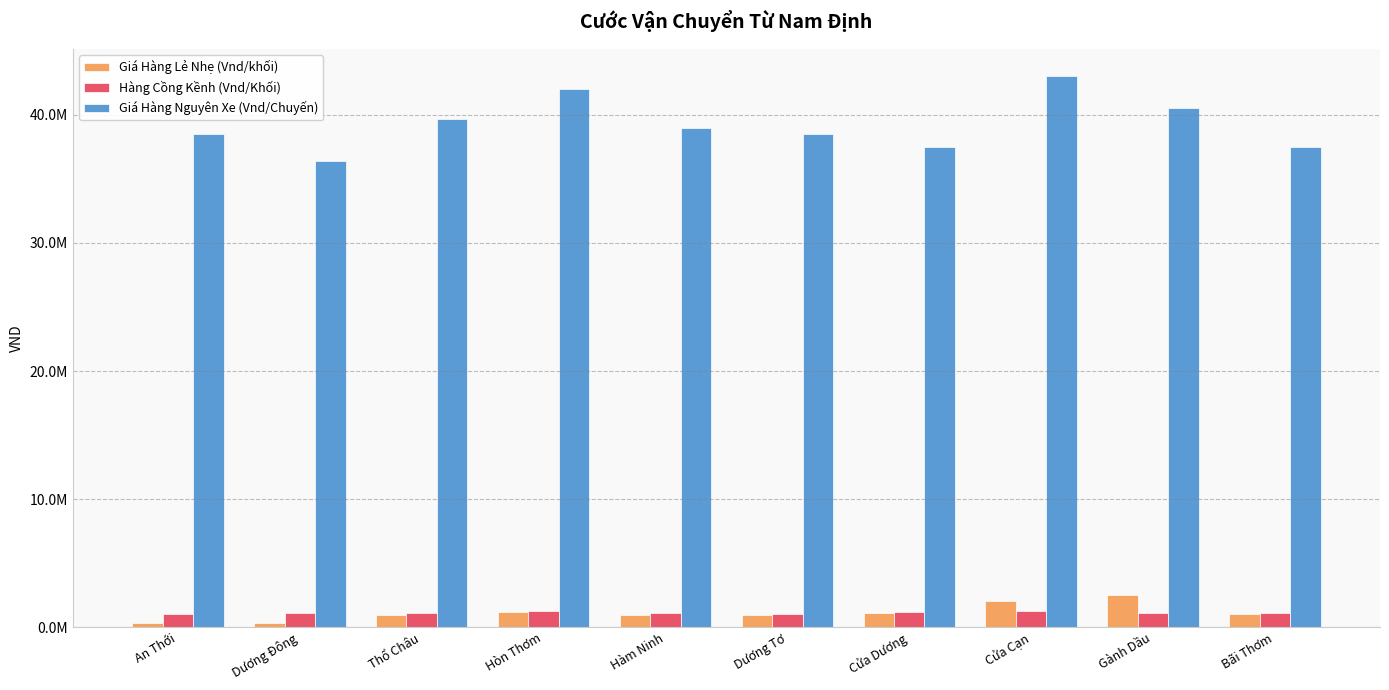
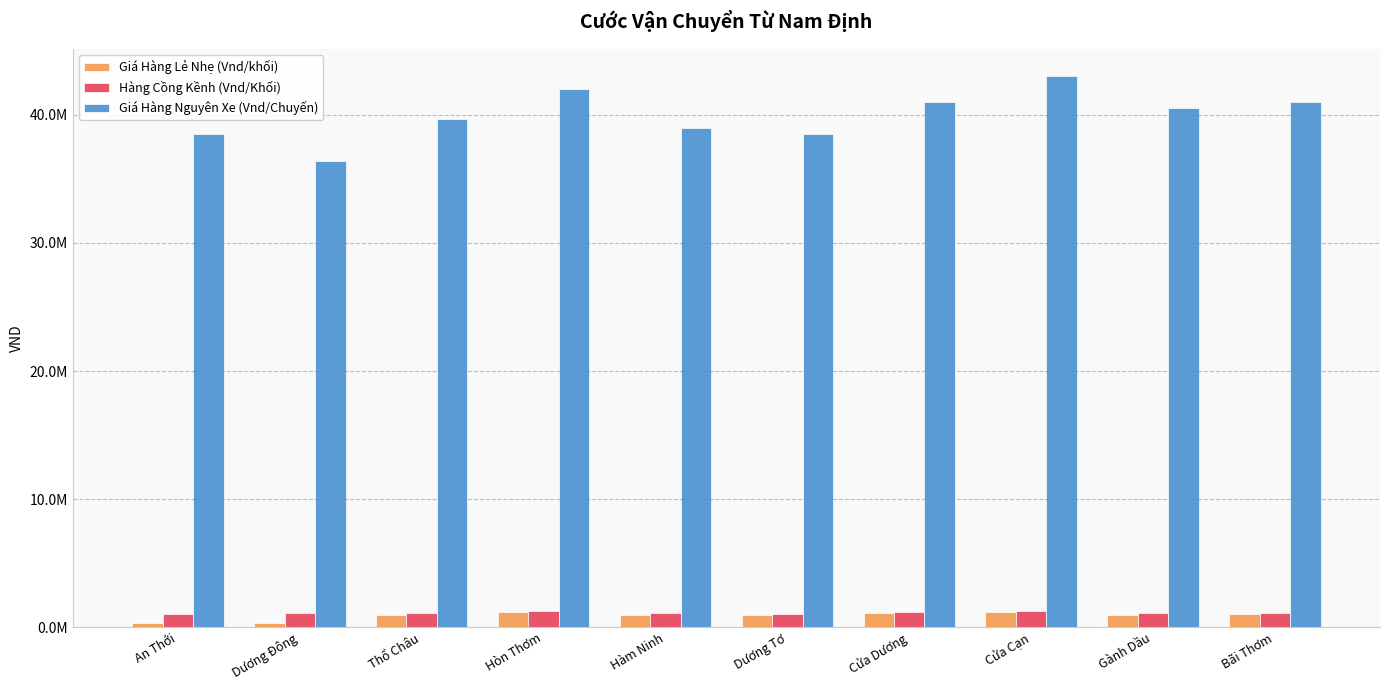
Giá Hàng Nguyên Xe (Vnd/Chuyến), Cửa Dương: 37500000 -> 41000000
Giá Hàng Lẻ Nhẹ (Vnd/khối), Cửa Cạn: 2000000 -> 1200000
Giá Hàng Lẻ Nhẹ (Vnd/khối), Gành Dầu: 2500000 -> 1000000
Giá Hàng Nguyên Xe (Vnd/Chuyến), Bãi Thơm: 37500000 -> 41000000
